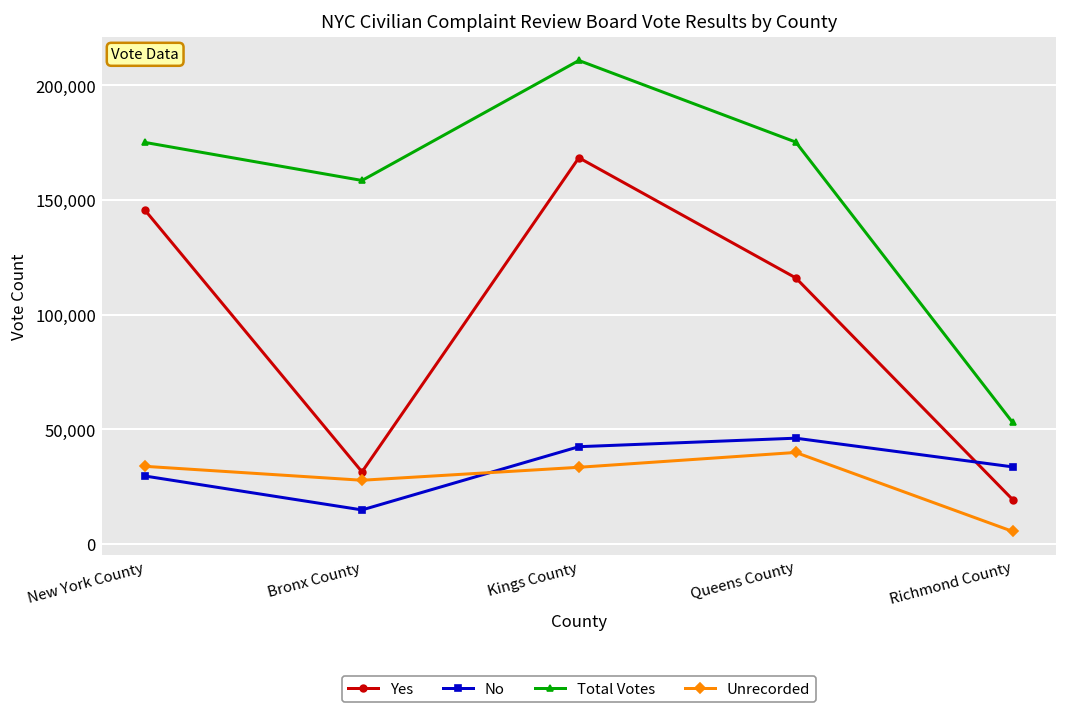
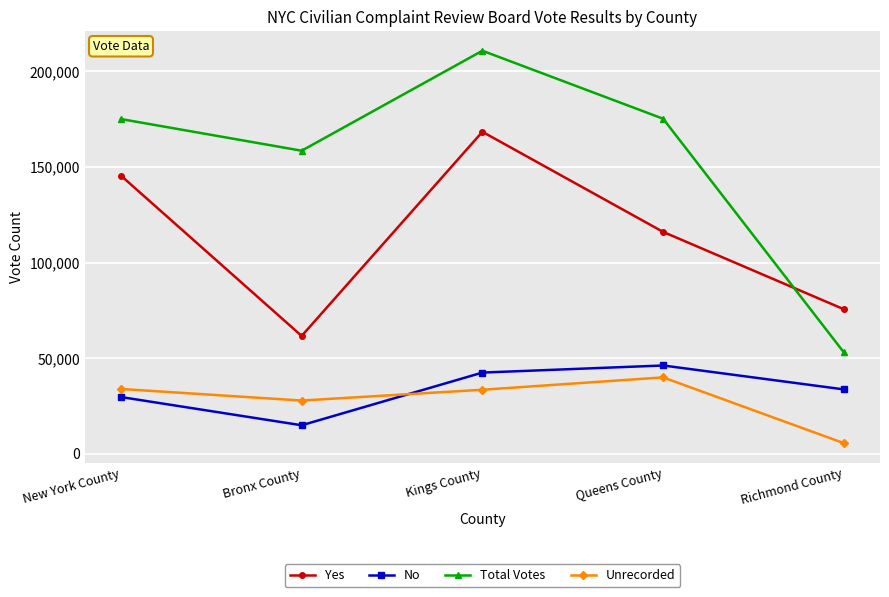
Yes, Bronx County: 31,000 -> 62,000
Yes, Richmond County: 19,000 -> 76,000
